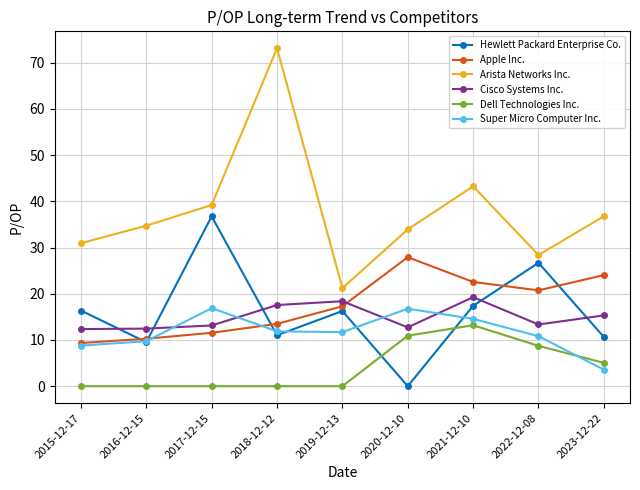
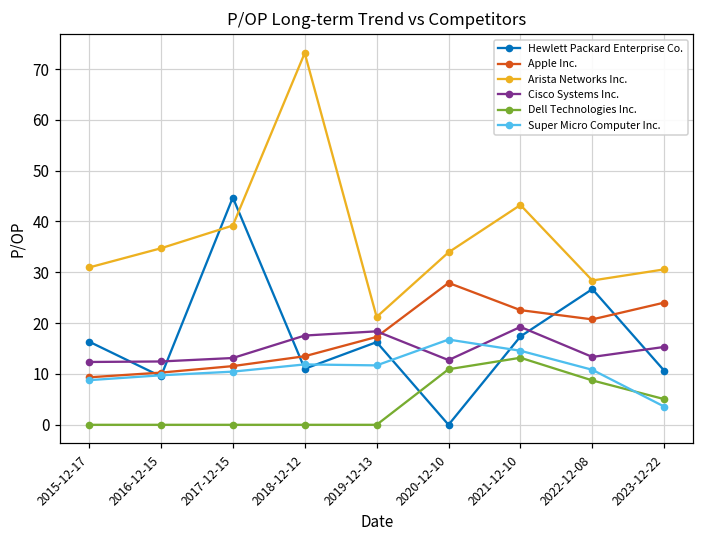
Hewlett Packard Enterprise Co., 2017-12-15: 37 -> 45
Super Micro Computer Inc., 2017-12-15: 17 -> 10
Arista Networks Inc., 2023-12-22: 37 -> 31
